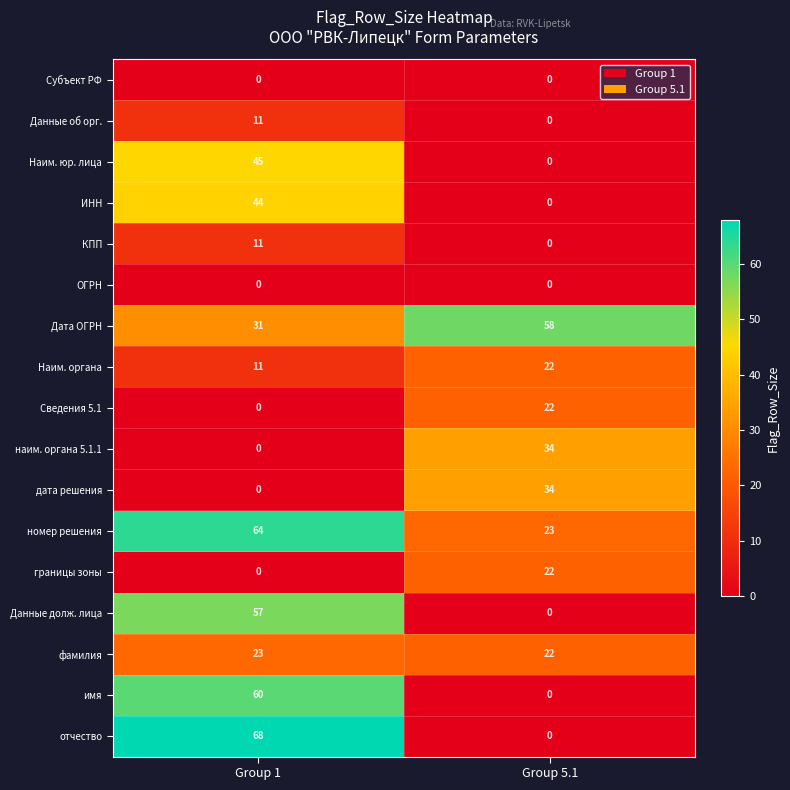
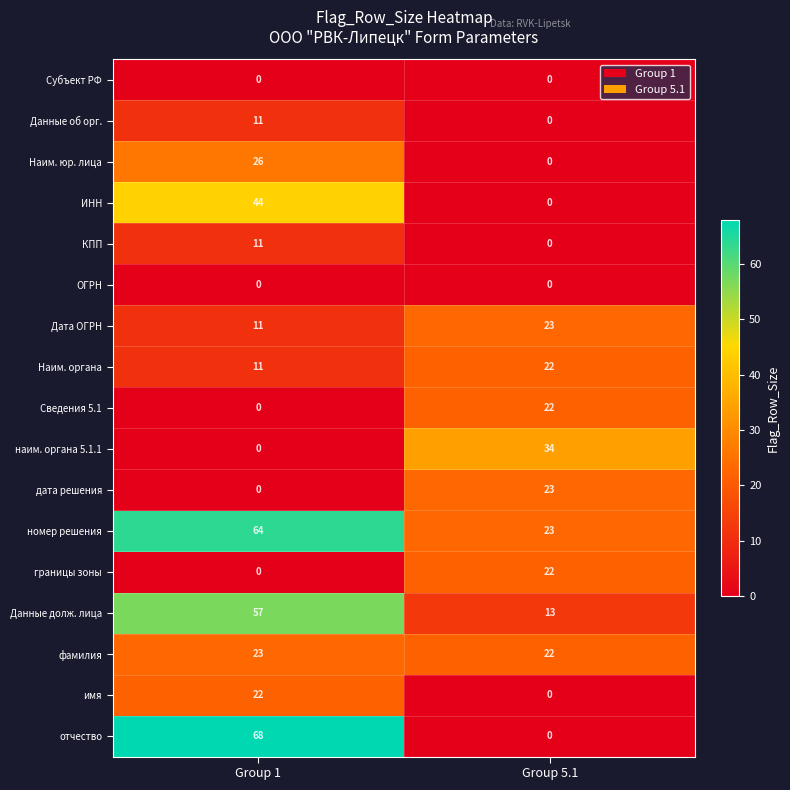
Наим. юр. лица, Group 1: 45 -> 26
Дата ОГРН, Group 1: 31 -> 11
Дата ОГРН, Group 5.1: 58 -> 23
дата решения, Group 5.1: 34 -> 23
Данные долж. лица, Group 5.1: 0 -> 13
имя, Group 1: 60 -> 22
